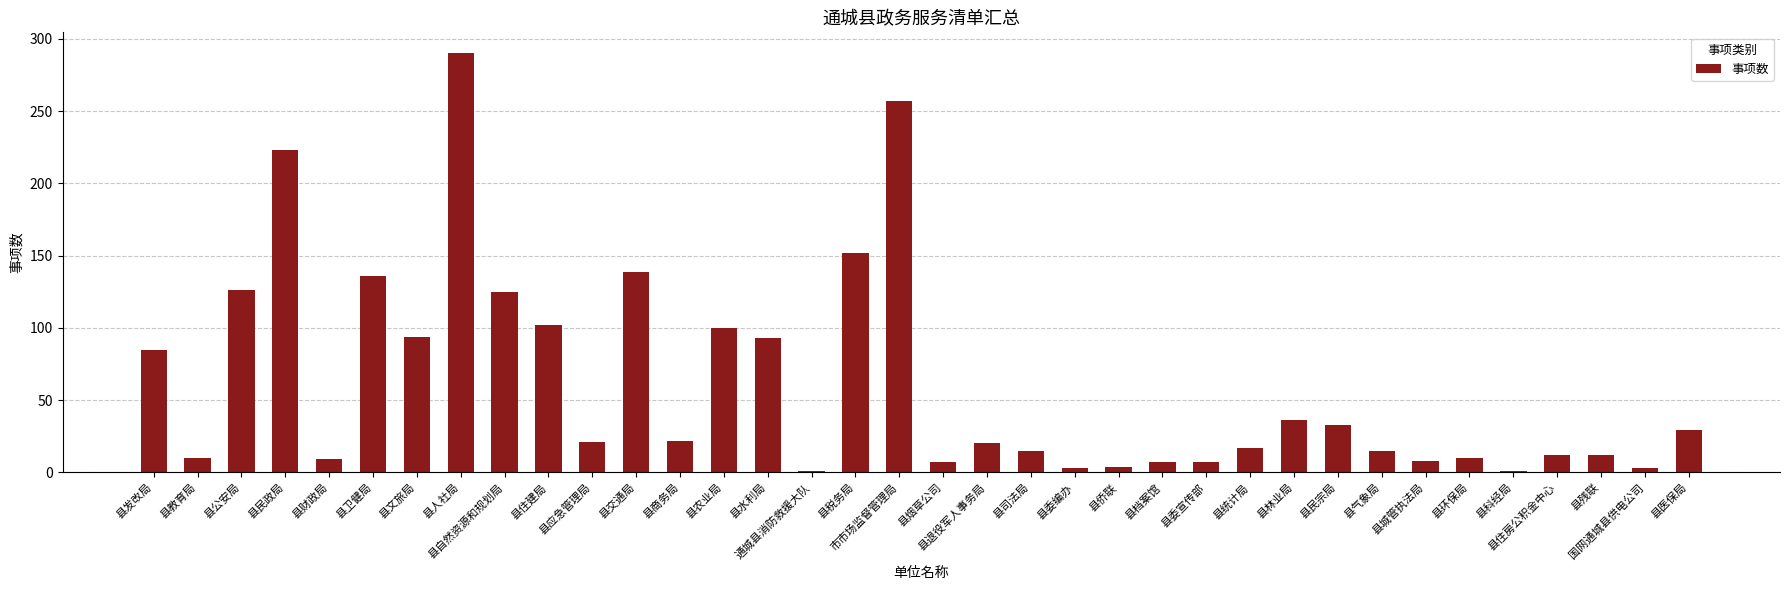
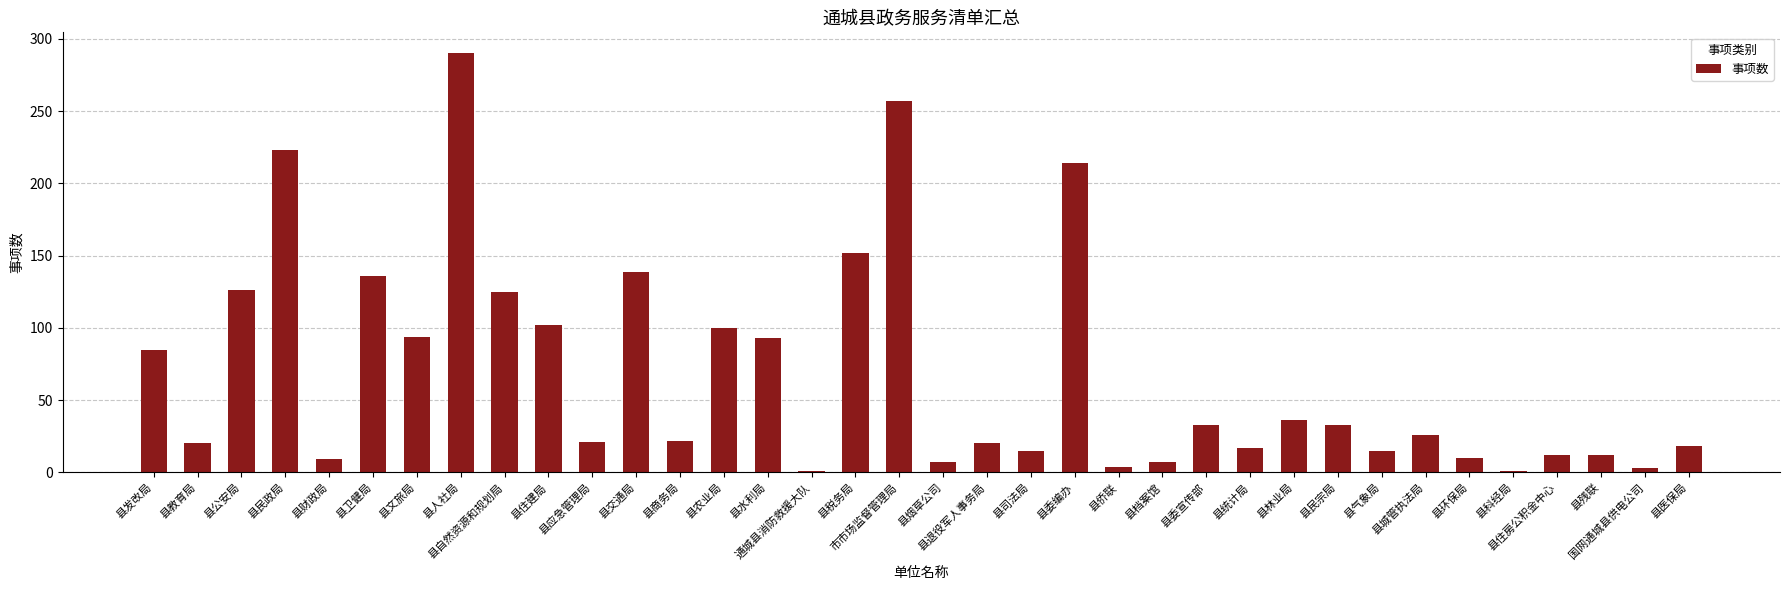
县教育局: 10 -> 20
县委编办: 3 -> 214
县委宣传部: 7 -> 33
县城管执法局: 8 -> 26
县医保局: 29 -> 18
